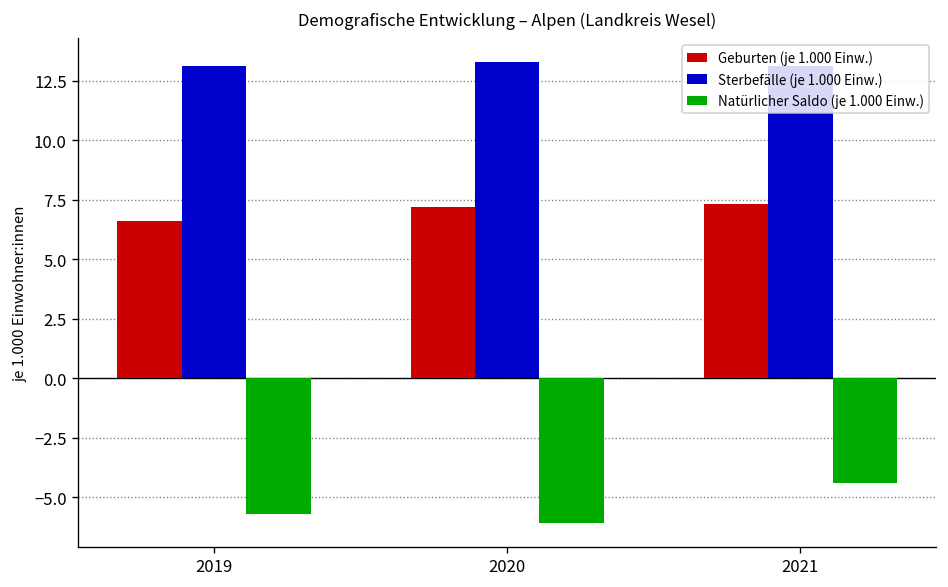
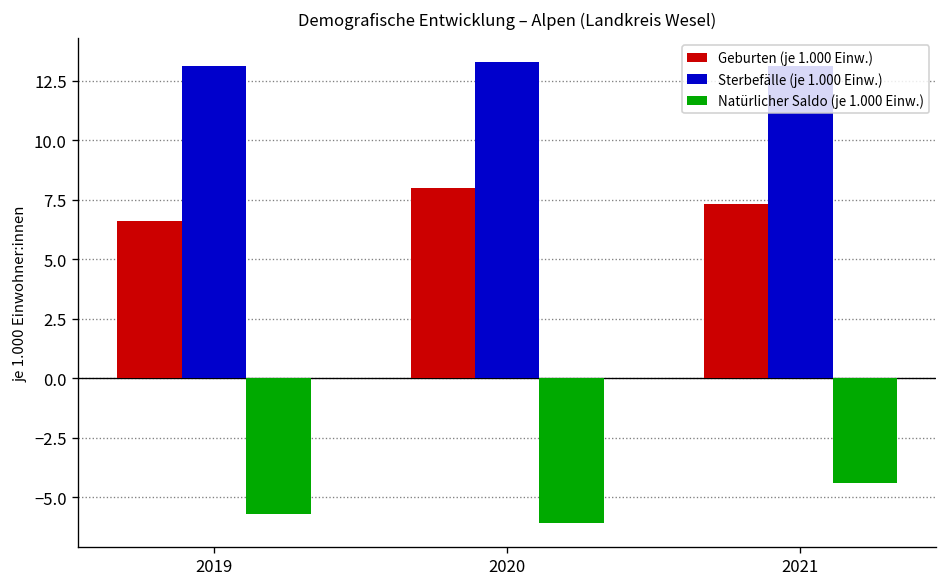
Geburten (je 1.000 Einw.), 2020: 7.2 -> 8.0
